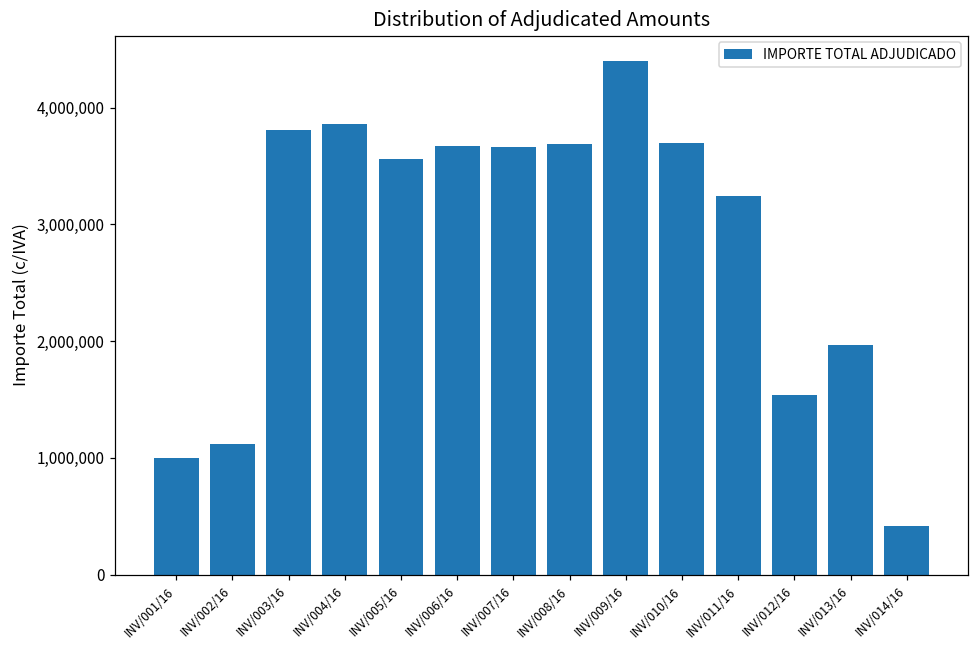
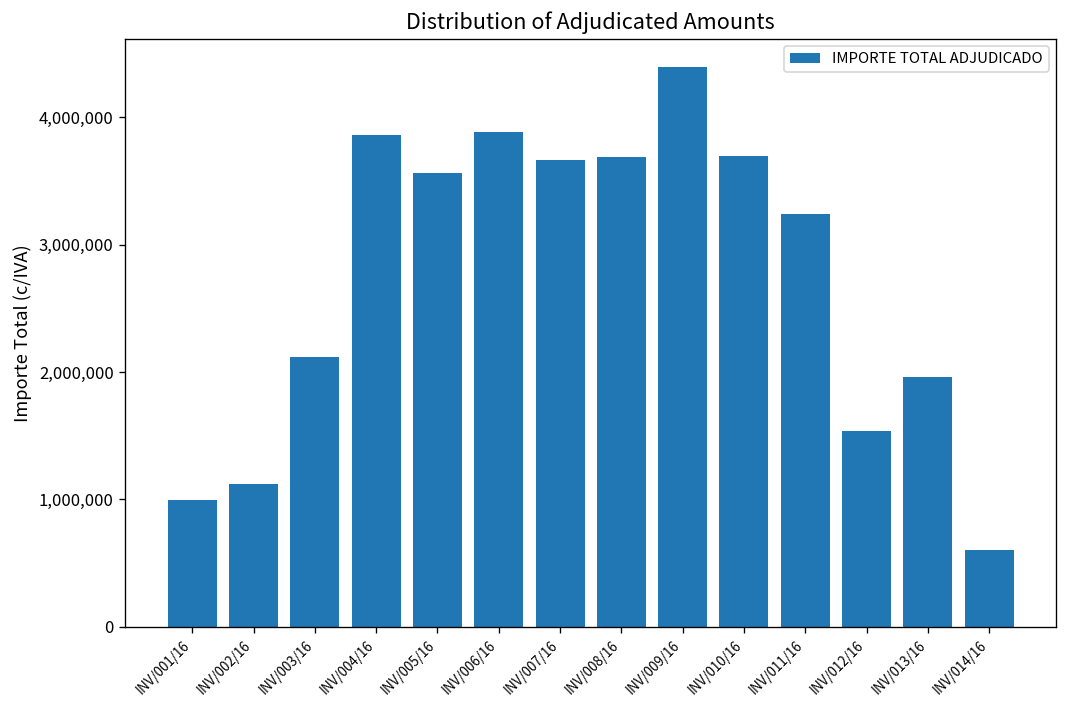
INV/003/16: 3,810,000 -> 2,120,000
INV/006/16: 3,670,000 -> 3,890,000
INV/014/16: 420,000 -> 610,000
